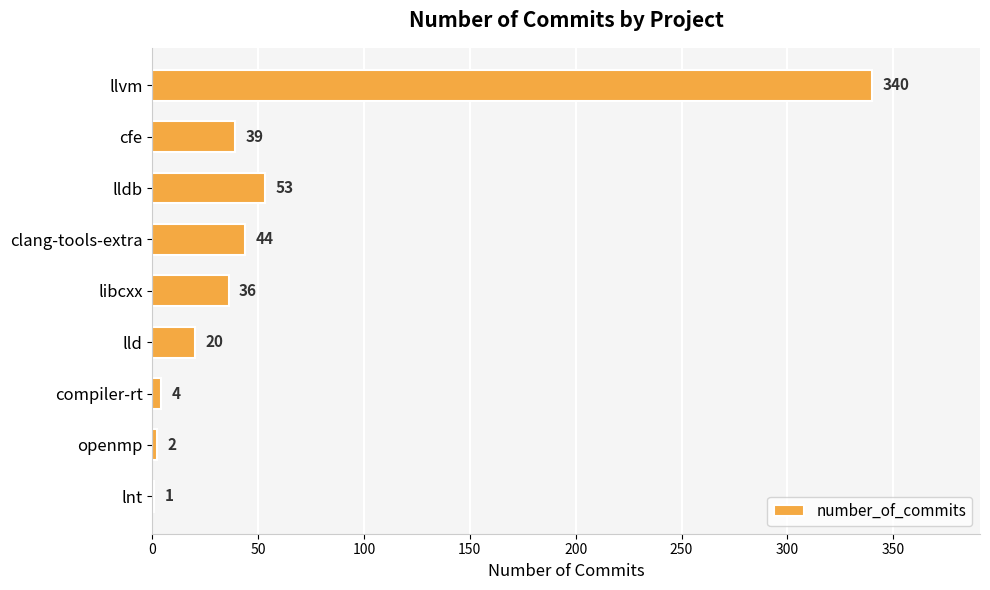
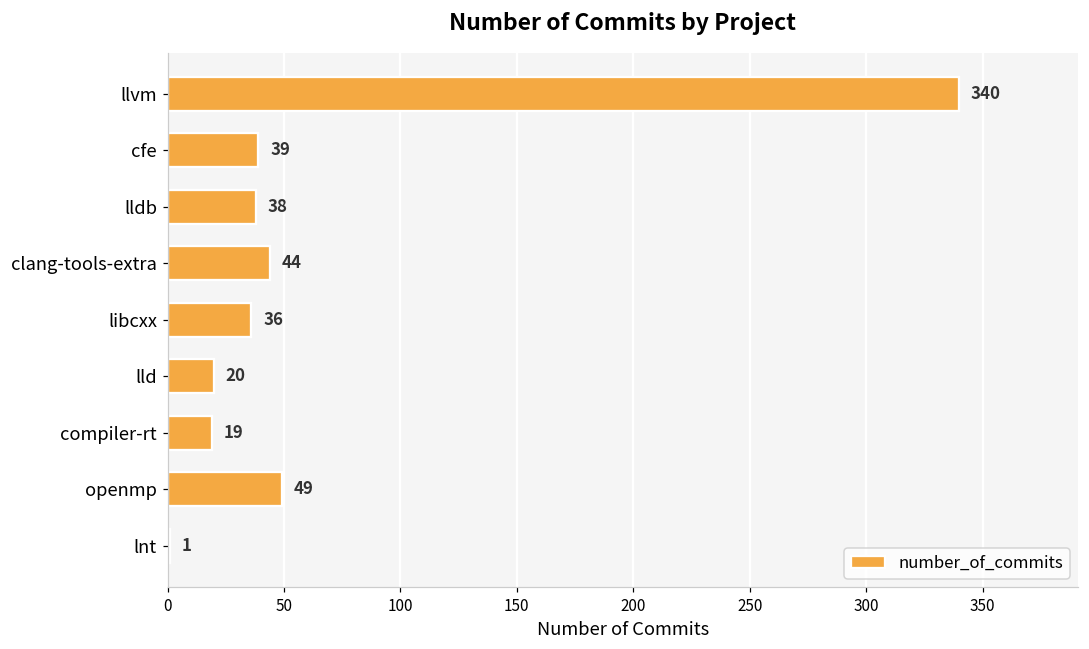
lldb: 53 -> 38
compiler-rt: 4 -> 19
openmp: 2 -> 49
